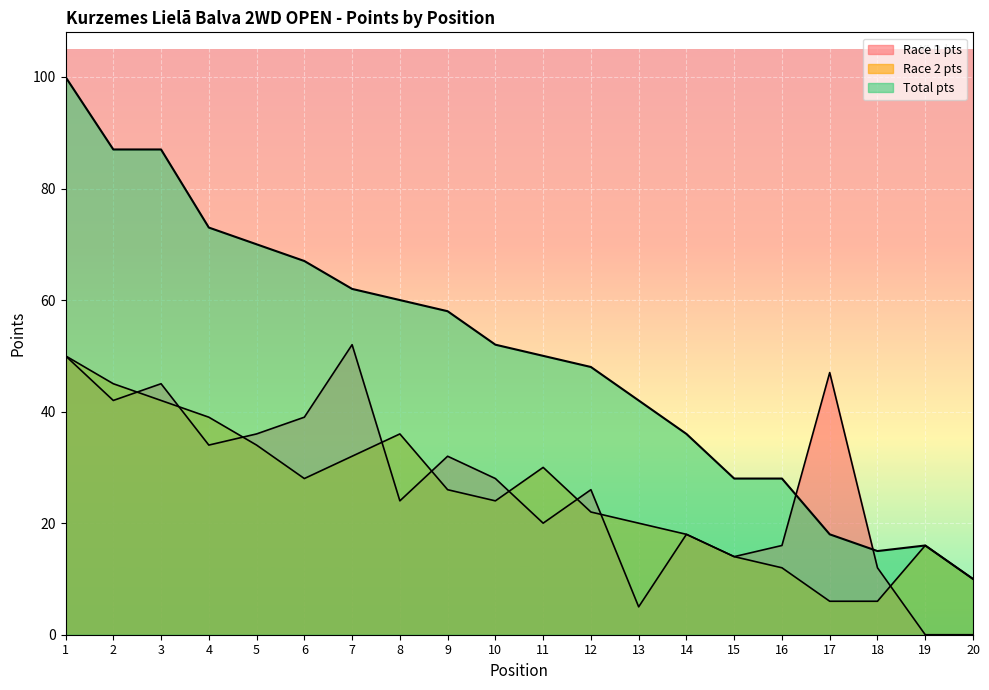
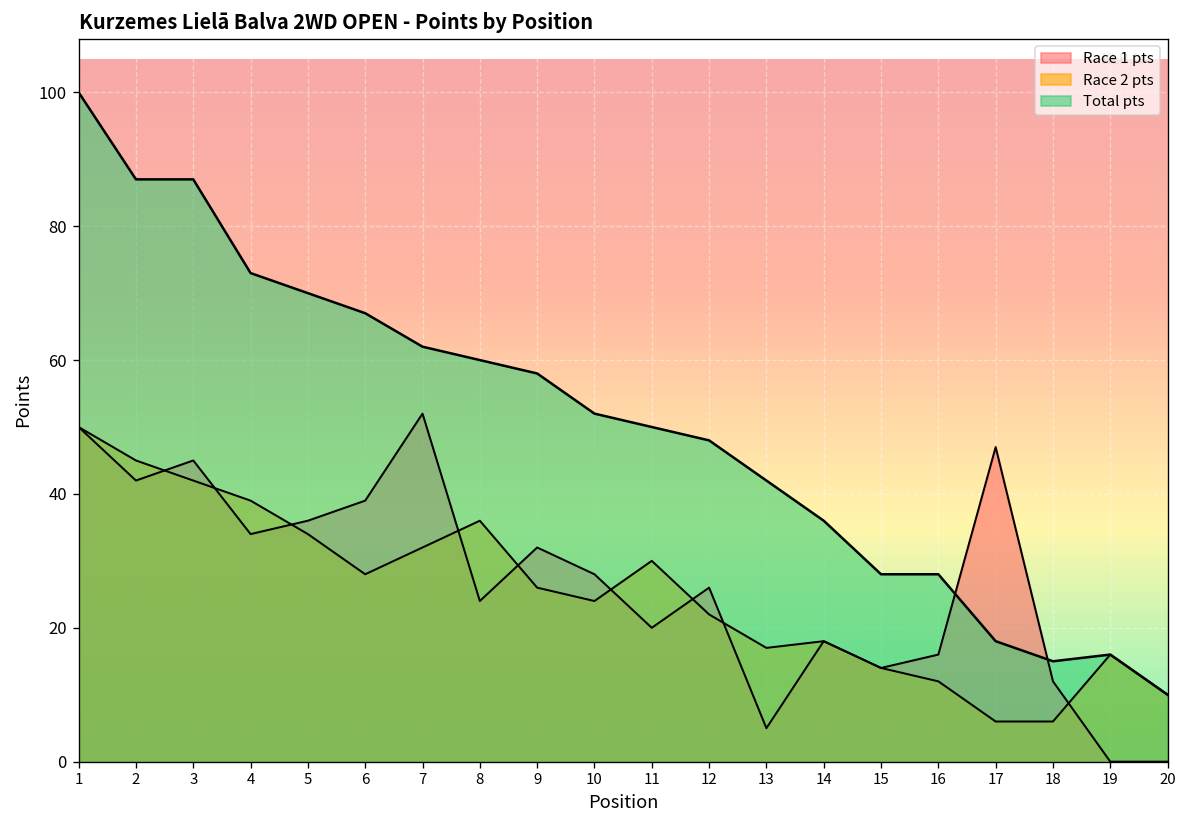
Race 2 pts, 13: 20 -> 17
